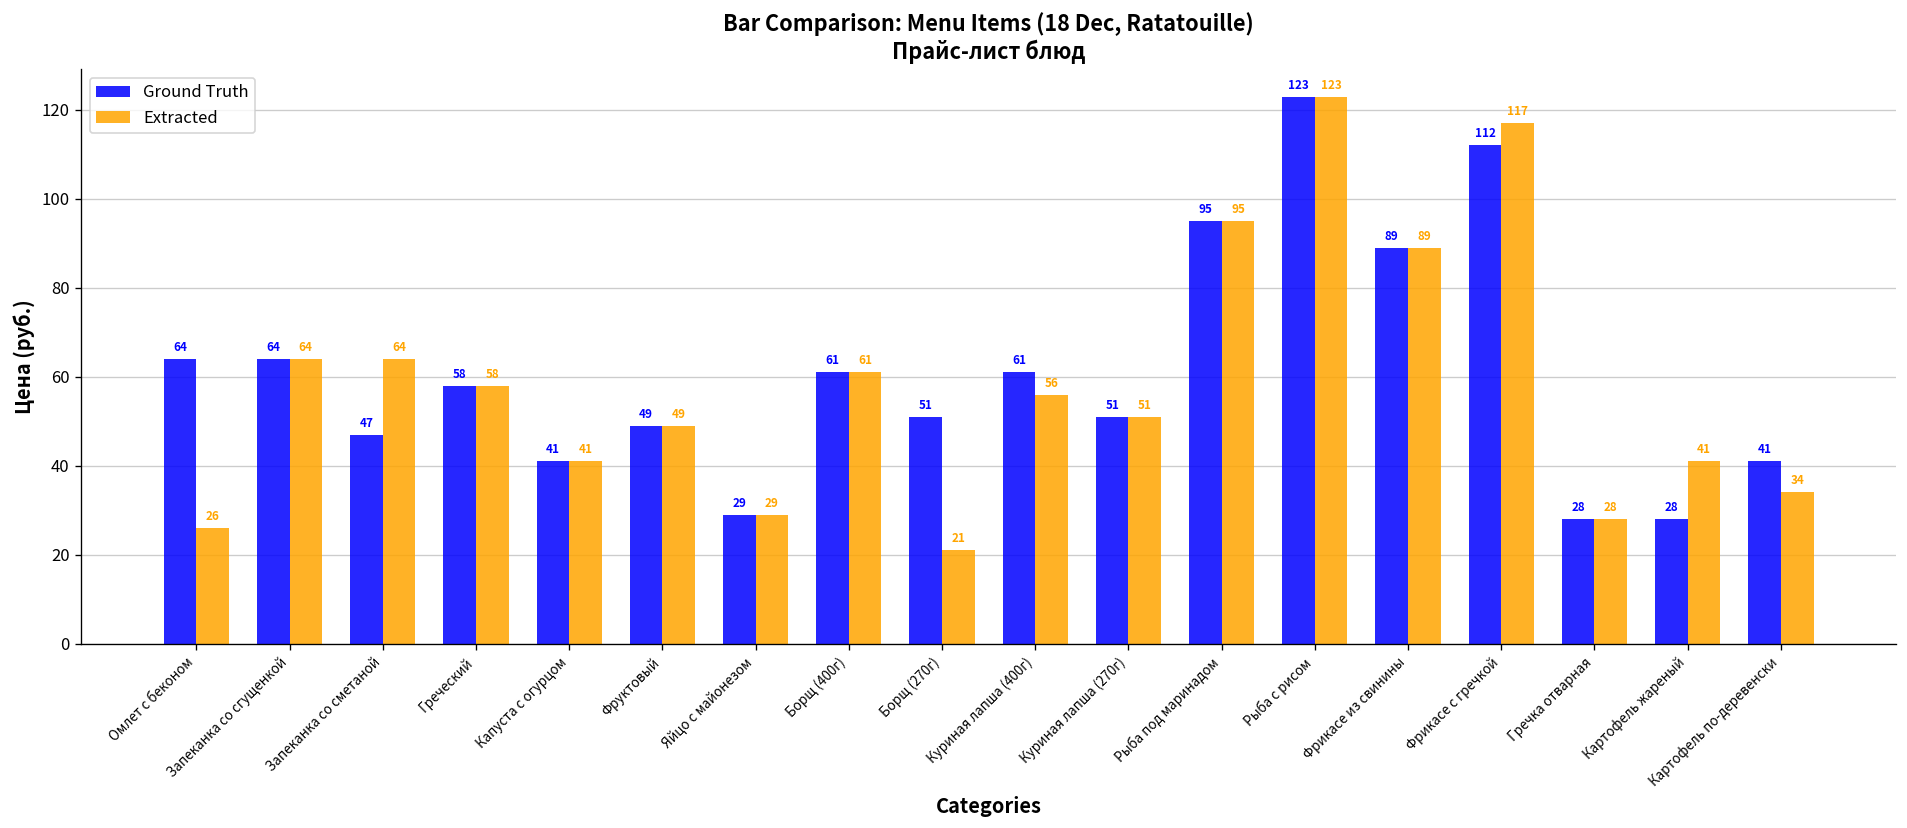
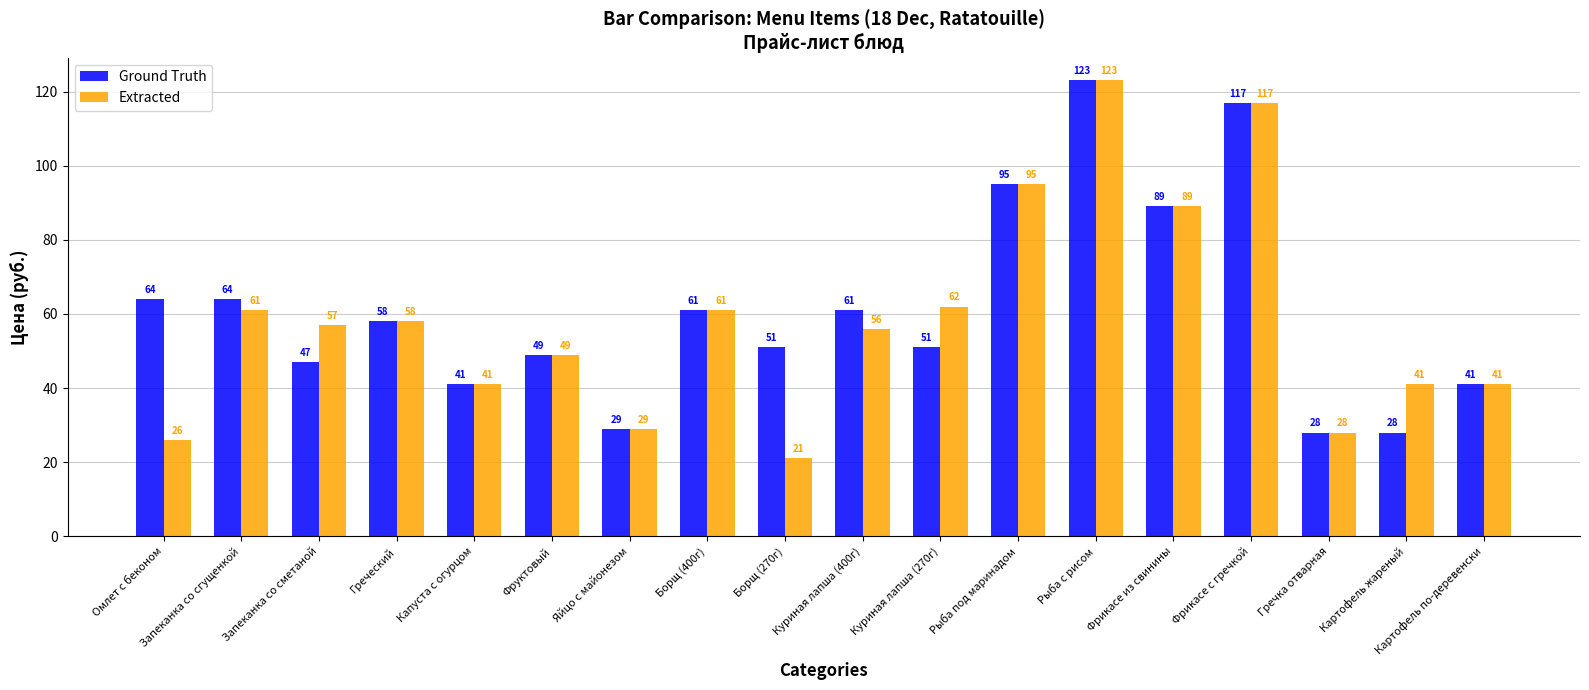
Extracted, Запеканка со сгущенкой: 64 -> 61
Extracted, Запеканка со сметаной: 64 -> 57
Extracted, Куриная лапша (270г): 51 -> 62
Ground Truth, Фрикасе с гречкой: 112 -> 117
Extracted, Картофель по-деревенски: 34 -> 41
